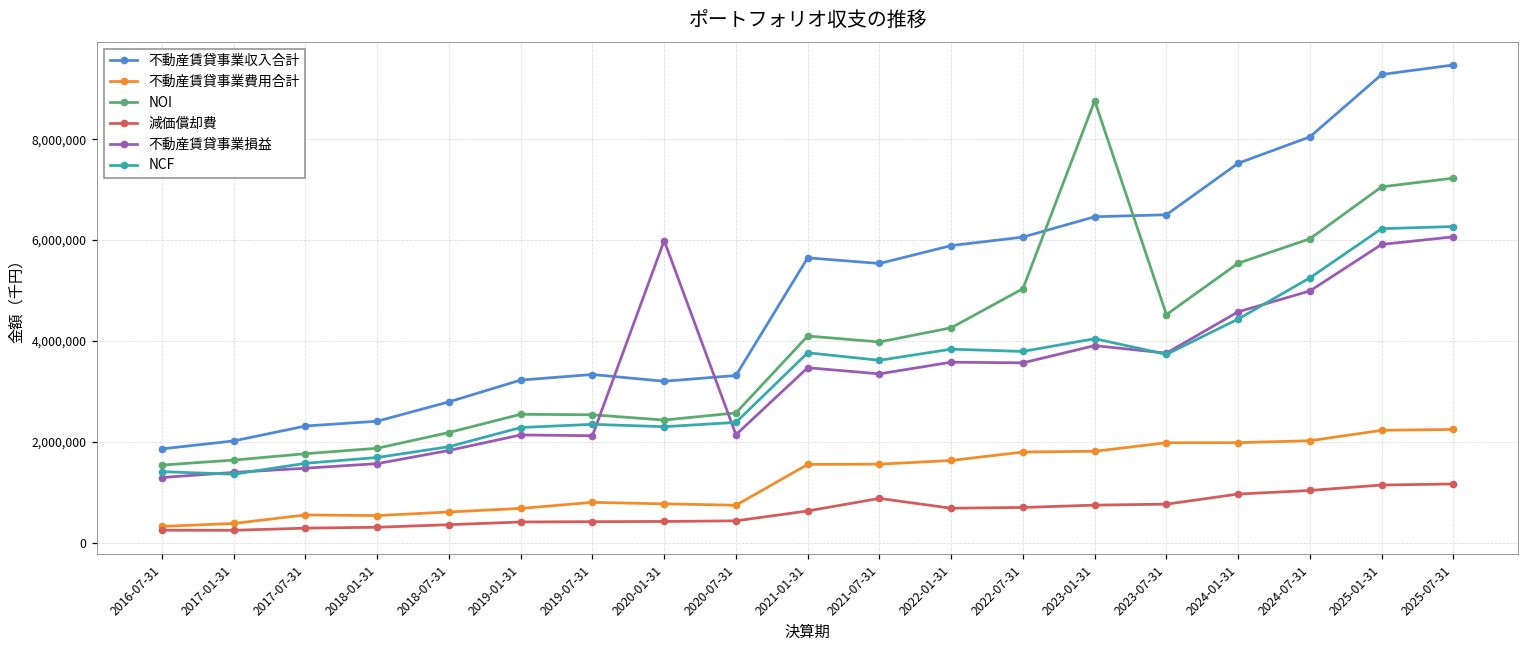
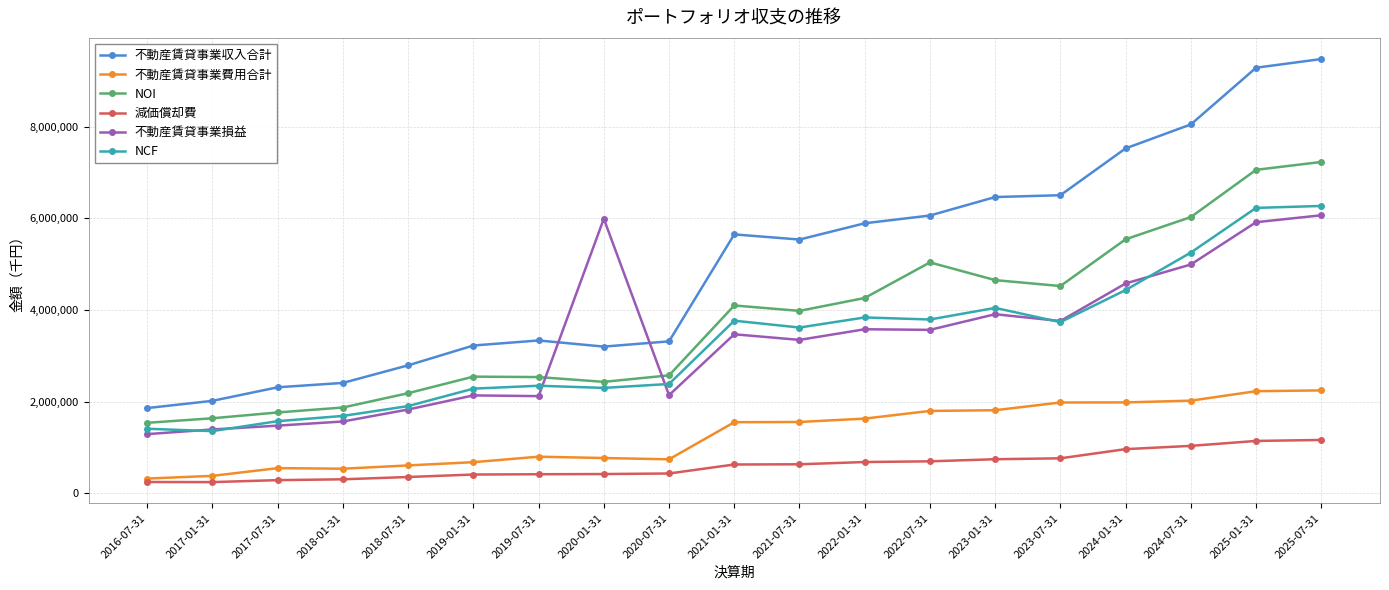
減価償却費, 2021-07-31: 900,000 -> 600,000
NOI, 2023-01-31: 8,800,000 -> 4,700,000
